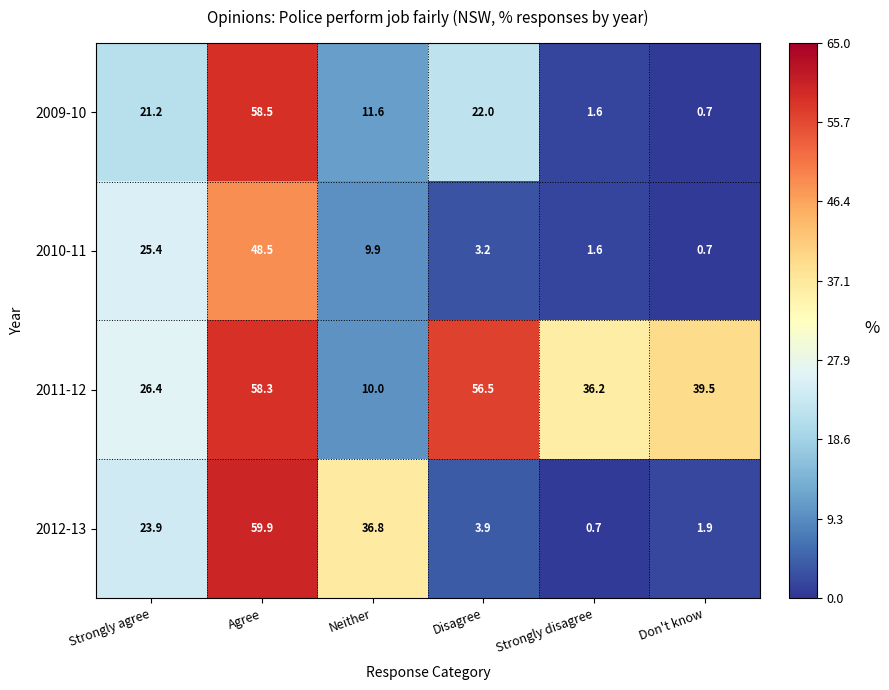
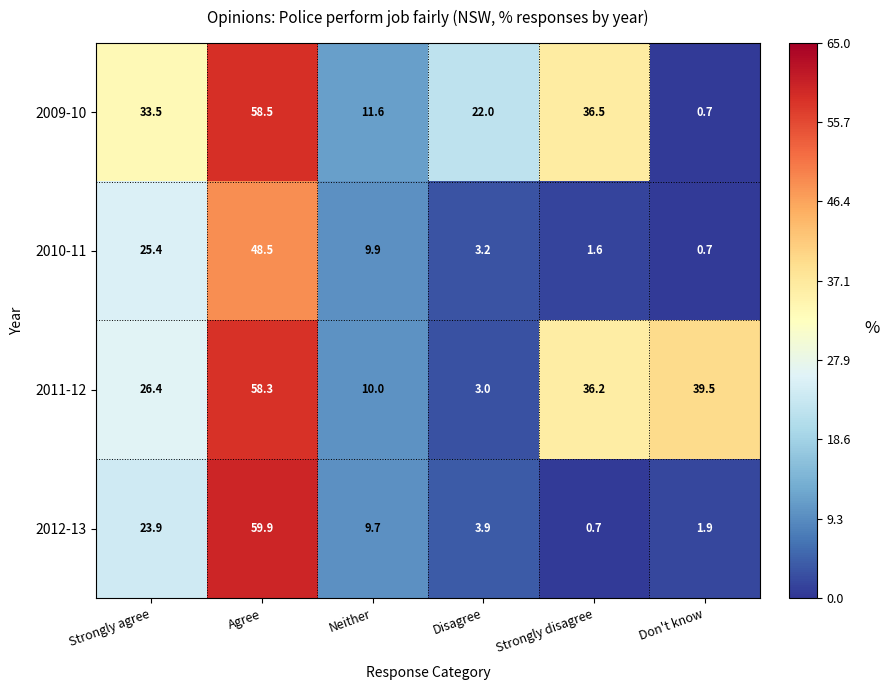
2009-10, Strongly agree: 21.2 -> 33.5
2009-10, Strongly disagree: 1.6 -> 36.5
2011-12, Disagree: 56.5 -> 3.0
2012-13, Neither: 36.8 -> 9.7
